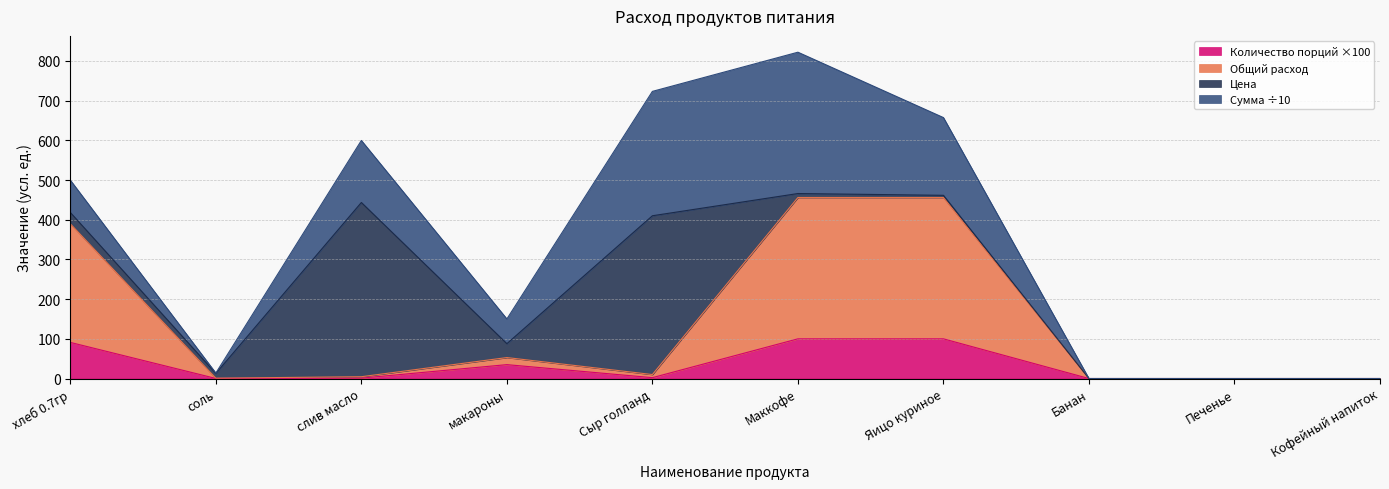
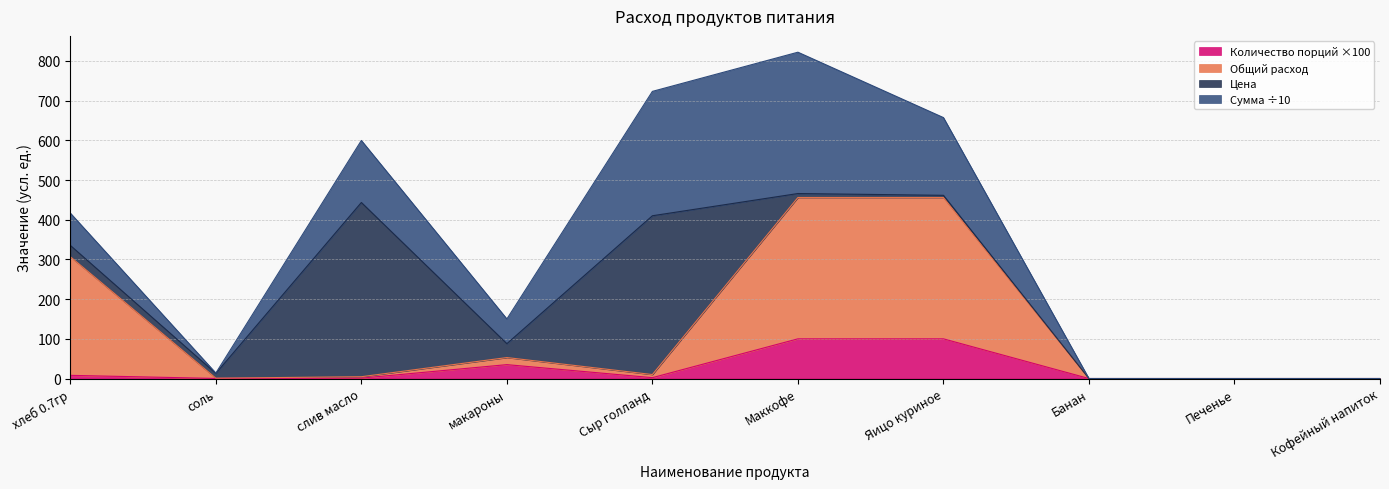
Количество порций ×100, хлеб 0.7гр: 90 -> 10
